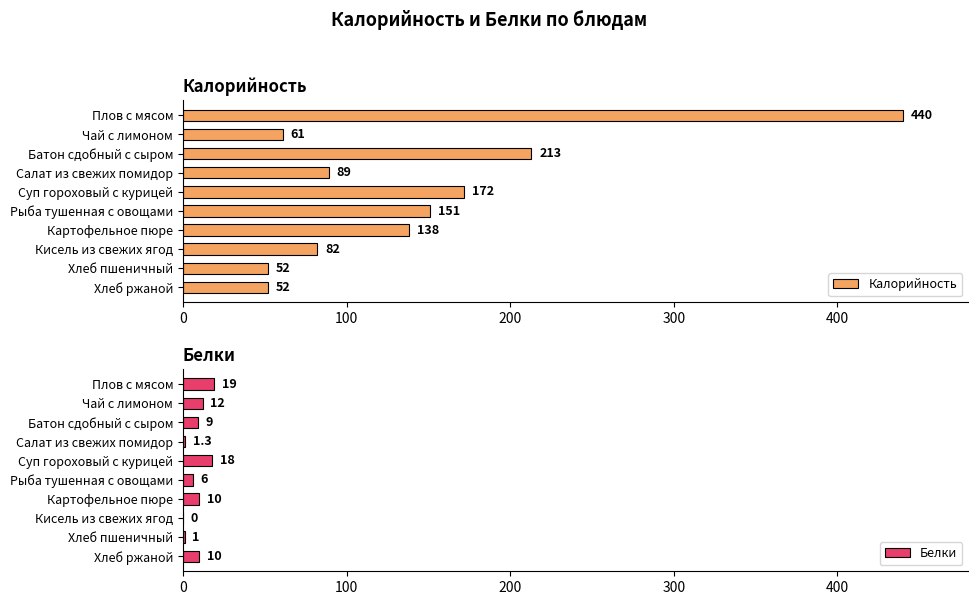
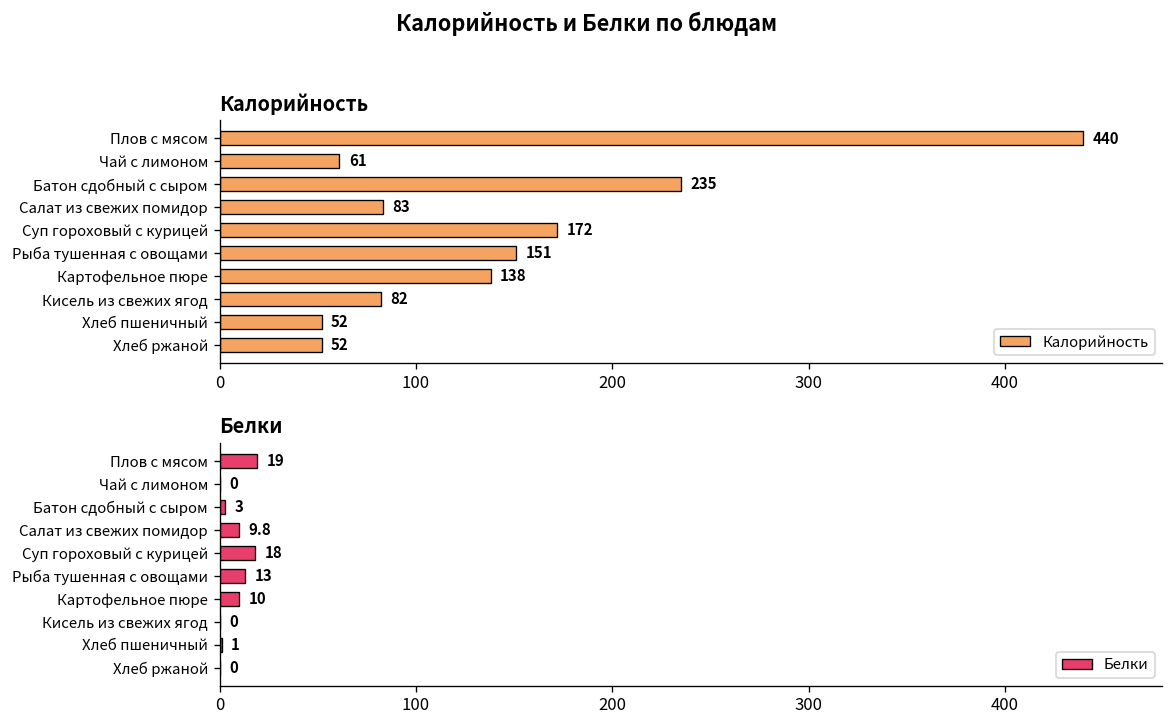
Калорийность, Батон сдобный с сыром: 213 -> 235
Калорийность, Салат из свежих помидор: 89 -> 83
Белки, Чай с лимоном: 12 -> 0
Белки, Батон сдобный с сыром: 9 -> 3
Белки, Салат из свежих помидор: 1.3 -> 9.8
Белки, Рыба тушенная с овощами: 6 -> 13
Белки, Хлеб ржаной: 10 -> 0
